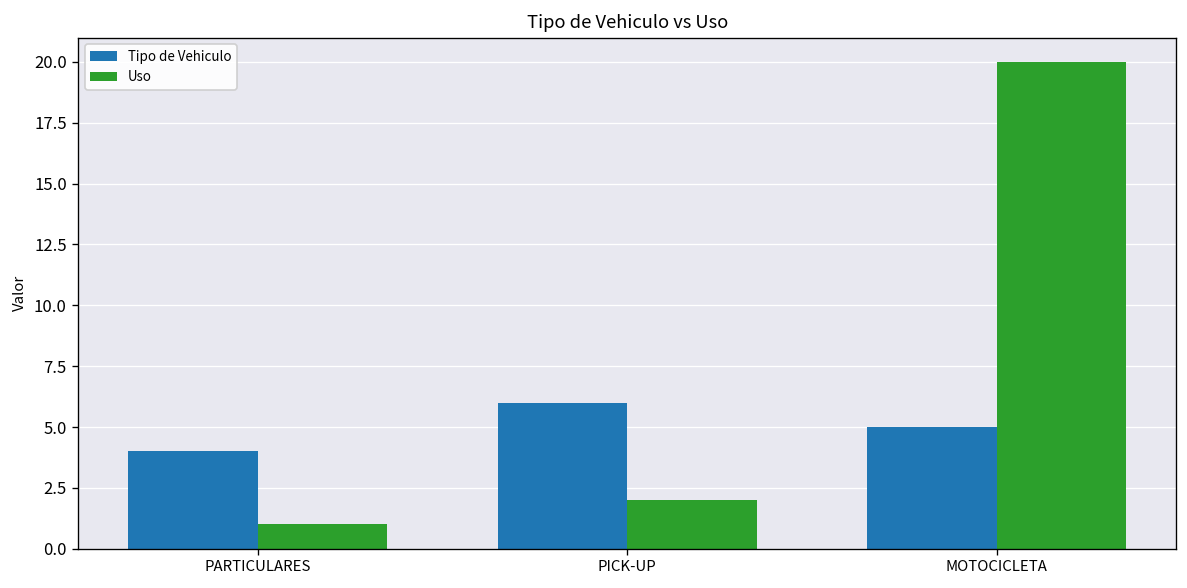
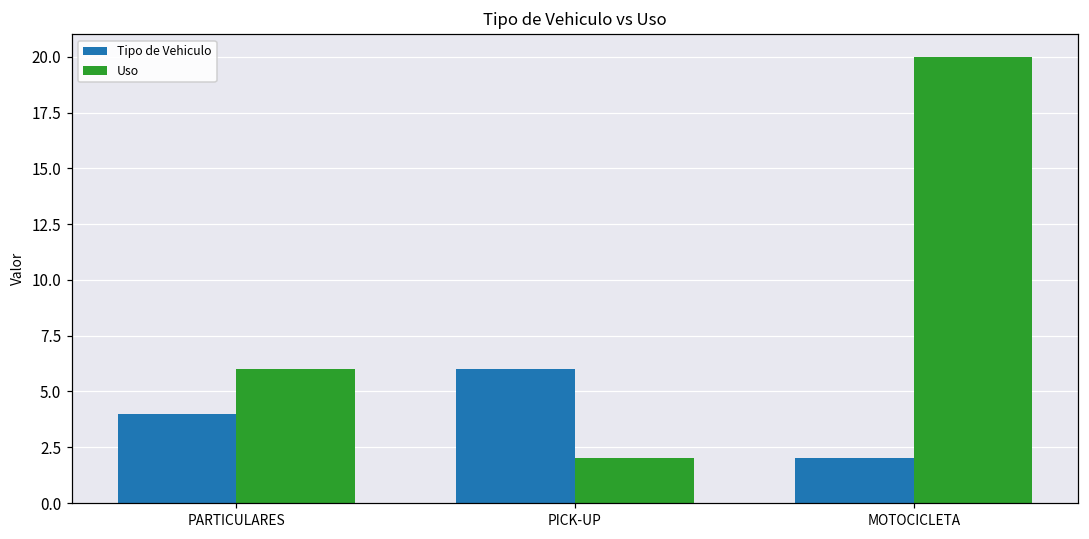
Uso, PARTICULARES: 1 -> 6
Tipo de Vehiculo, MOTOCICLETA: 5 -> 2
